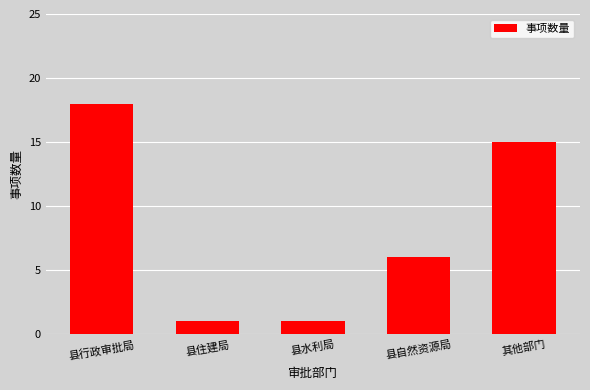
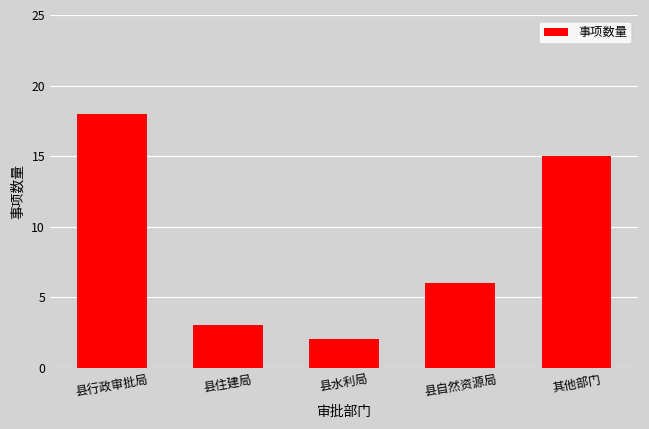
县住建局: 1 -> 3
县水利局: 1 -> 2
